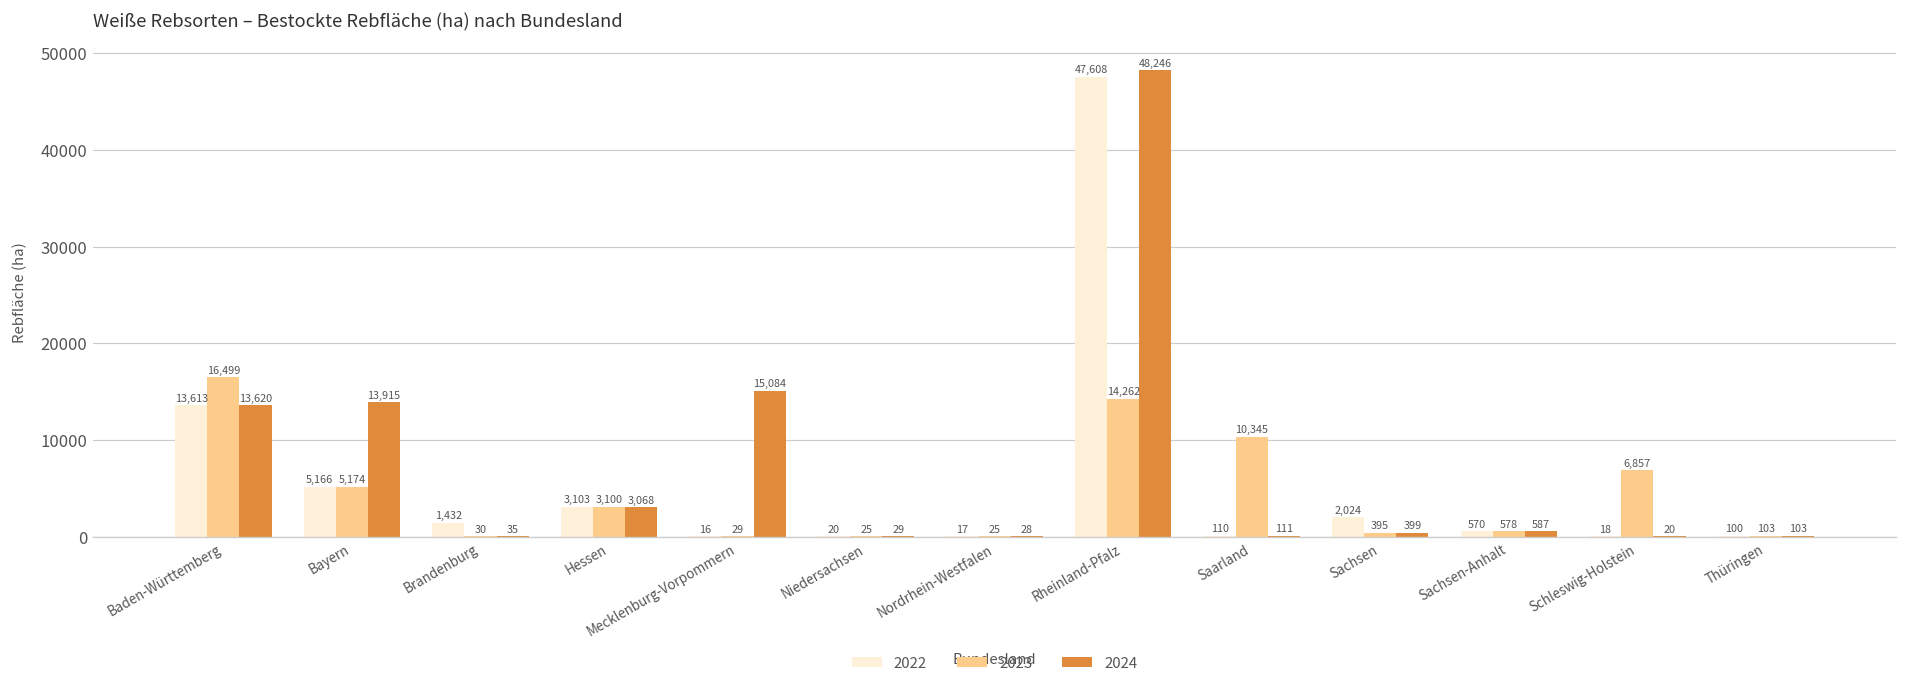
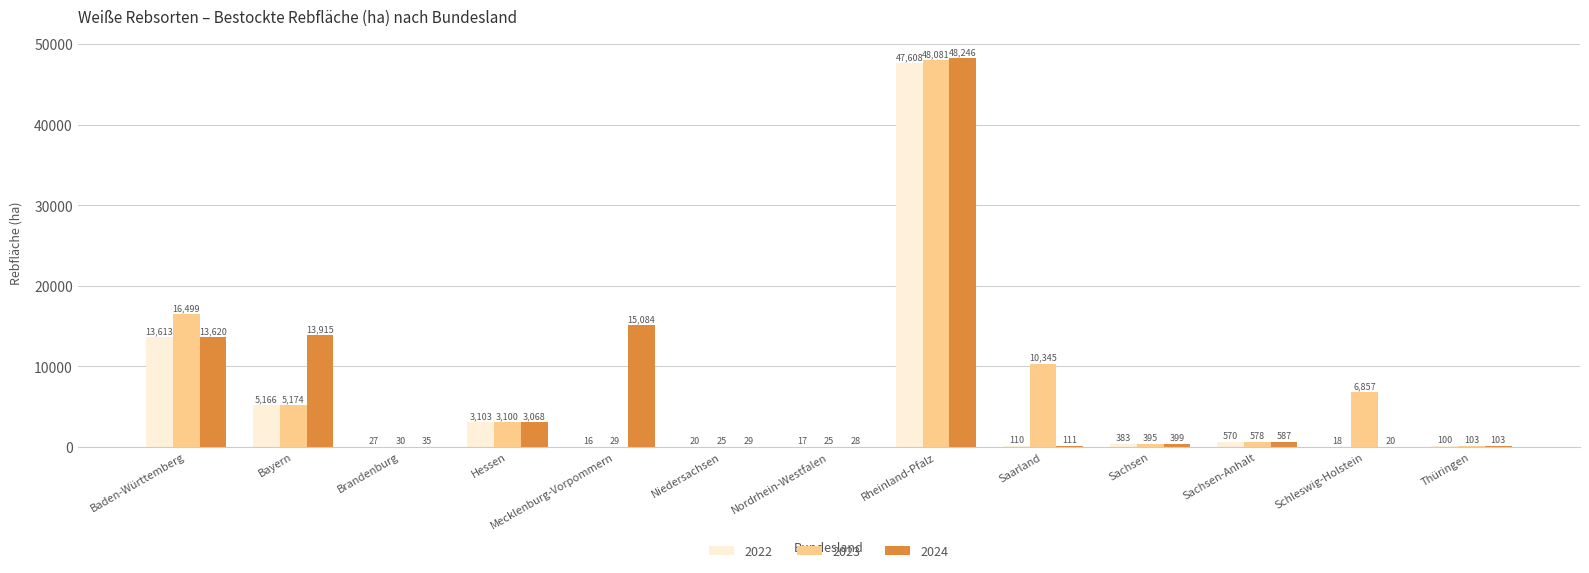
2022, Brandenburg: 1,432 -> 27
2023, Rheinland-Pfalz: 14,262 -> 48,081
2022, Sachsen: 2,024 -> 383
